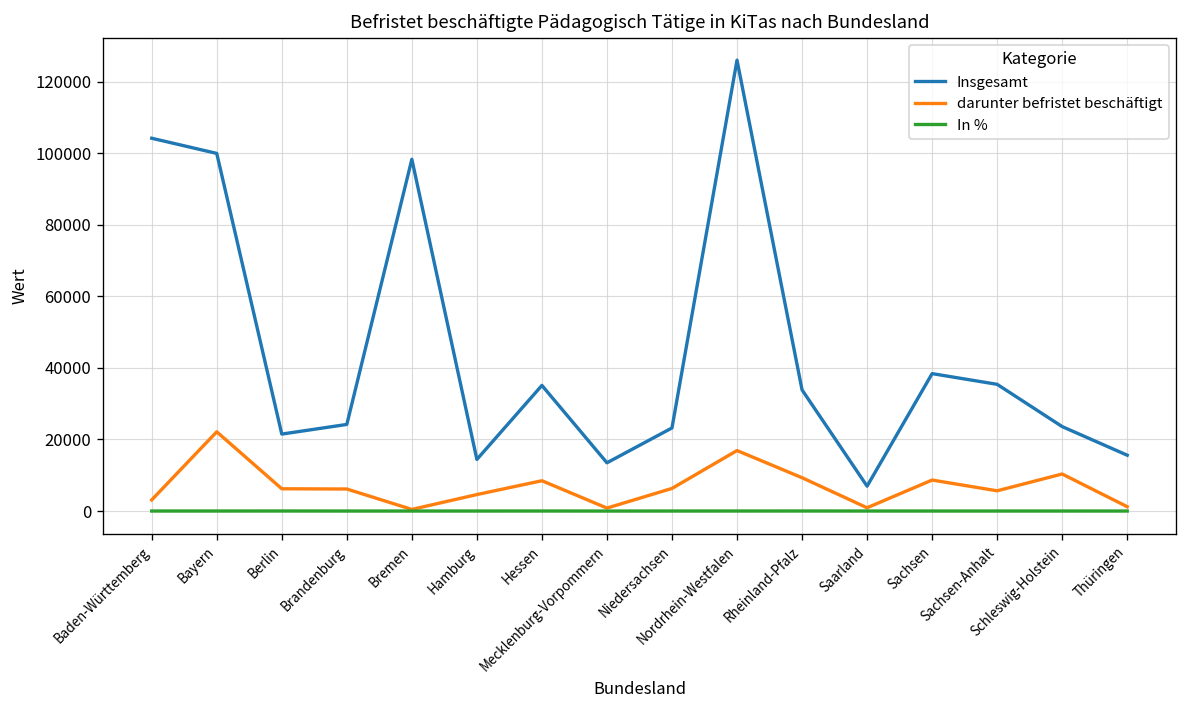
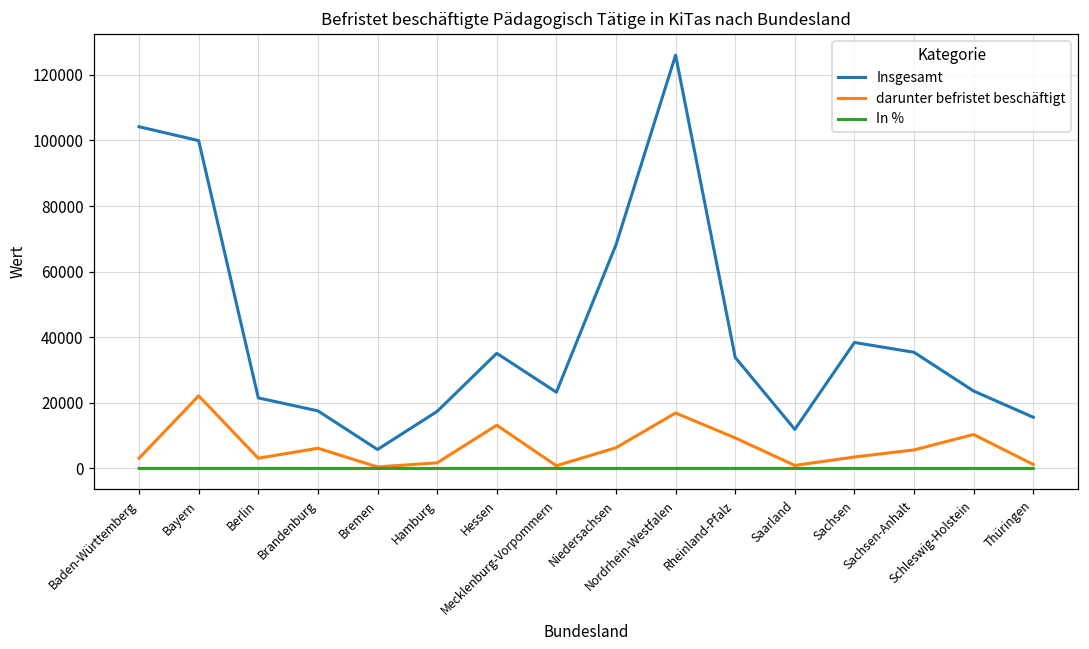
darunter befristet beschäftigt, Berlin: 6000 -> 3000
Insgesamt, Brandenburg: 24000 -> 18000
Insgesamt, Bremen: 98000 -> 6000
Insgesamt, Hamburg: 14000 -> 17000
darunter befristet beschäftigt, Hamburg: 5000 -> 2000
darunter befristet beschäftigt, Hessen: 8000 -> 13000
Insgesamt, Mecklenburg-Vorpommern: 13000 -> 23000
Insgesamt, Niedersachsen: 23000 -> 68000
Insgesamt, Saarland: 7000 -> 12000
darunter befristet beschäftigt, Sachsen: 9000 -> 3000
